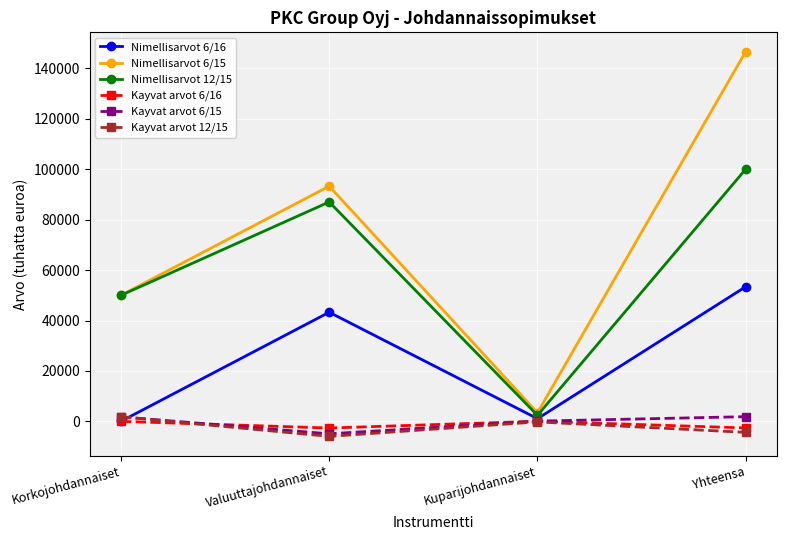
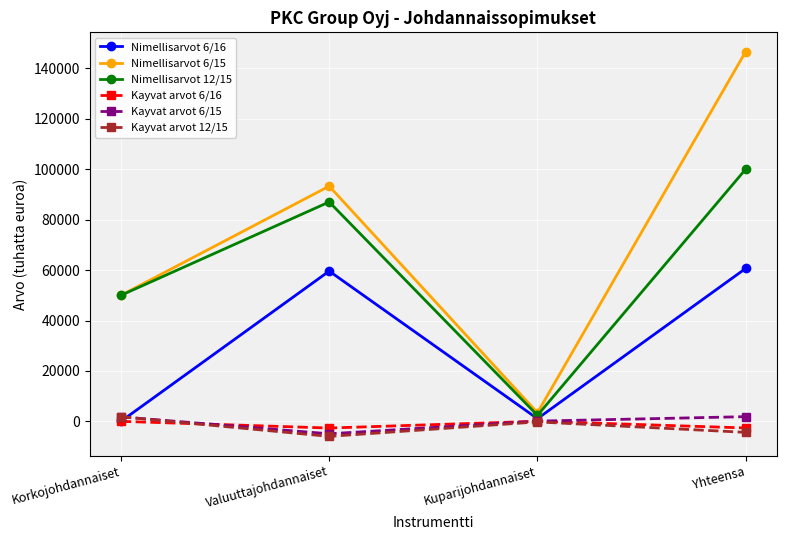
Nimellisarvot 6/16, Valuuttajohdannaiset: 43000 -> 60000
Nimellisarvot 6/16, Yhteensa: 53000 -> 61000
